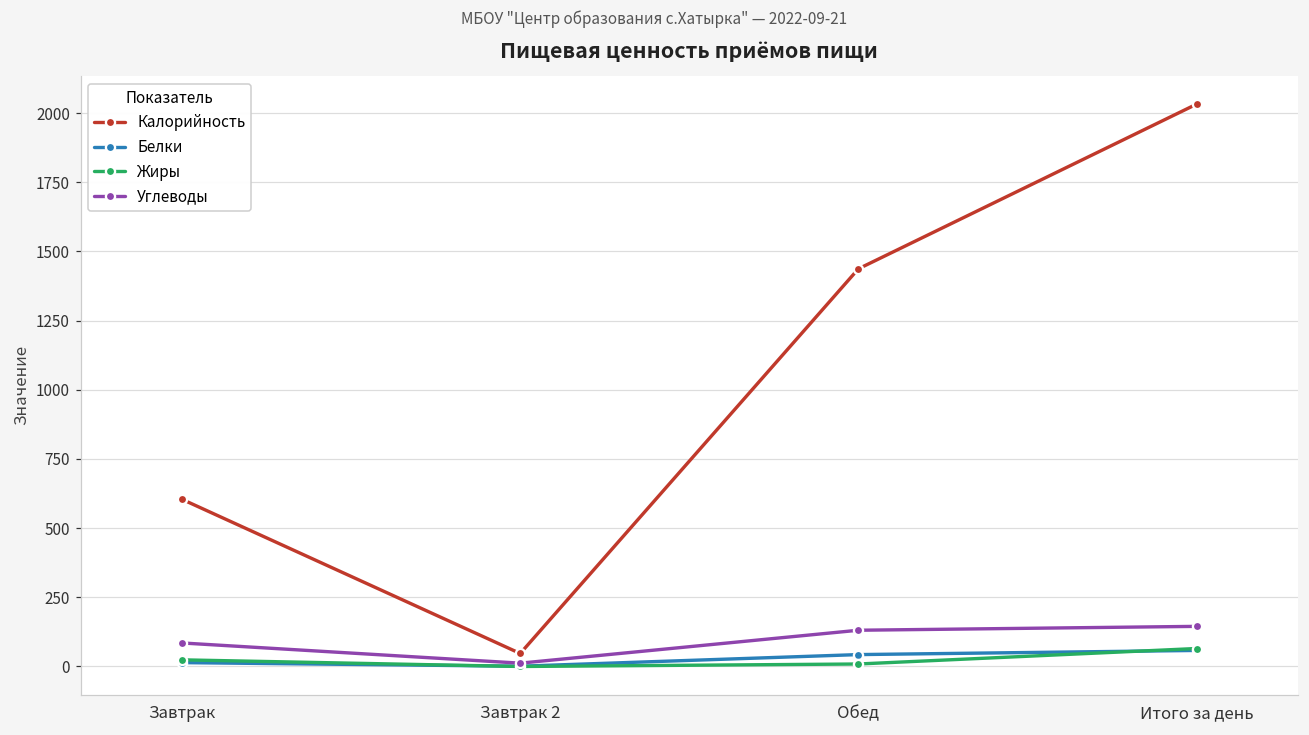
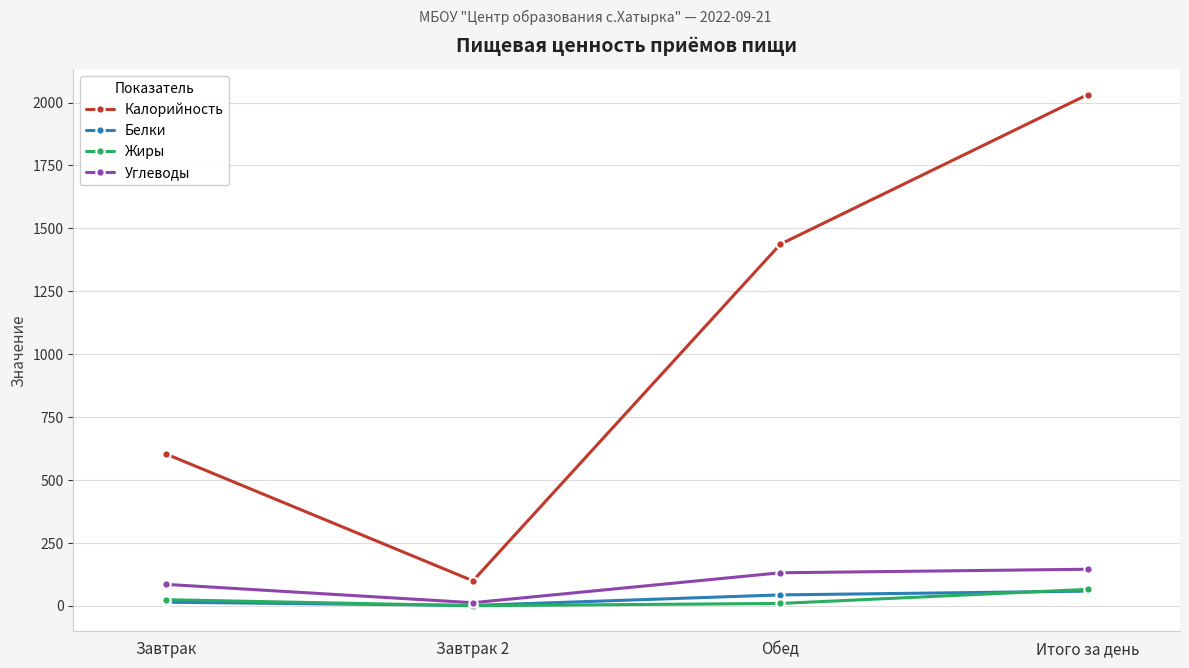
Калорийность, Завтрак 2: 50 -> 100
